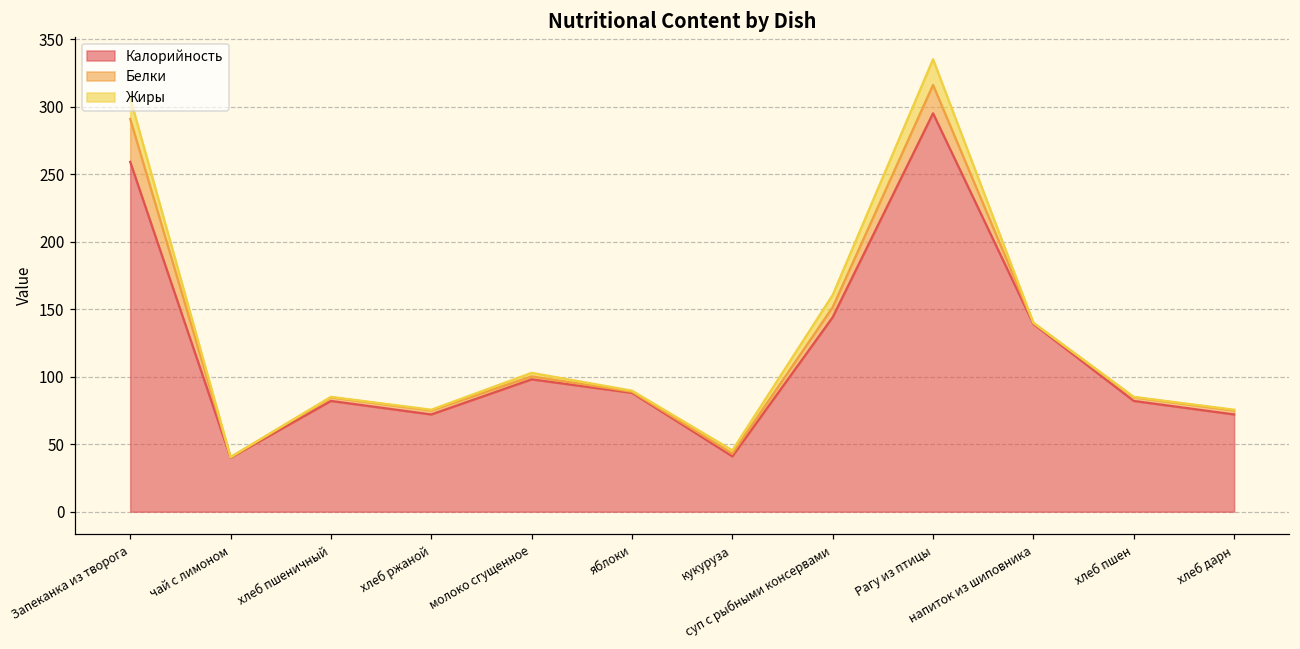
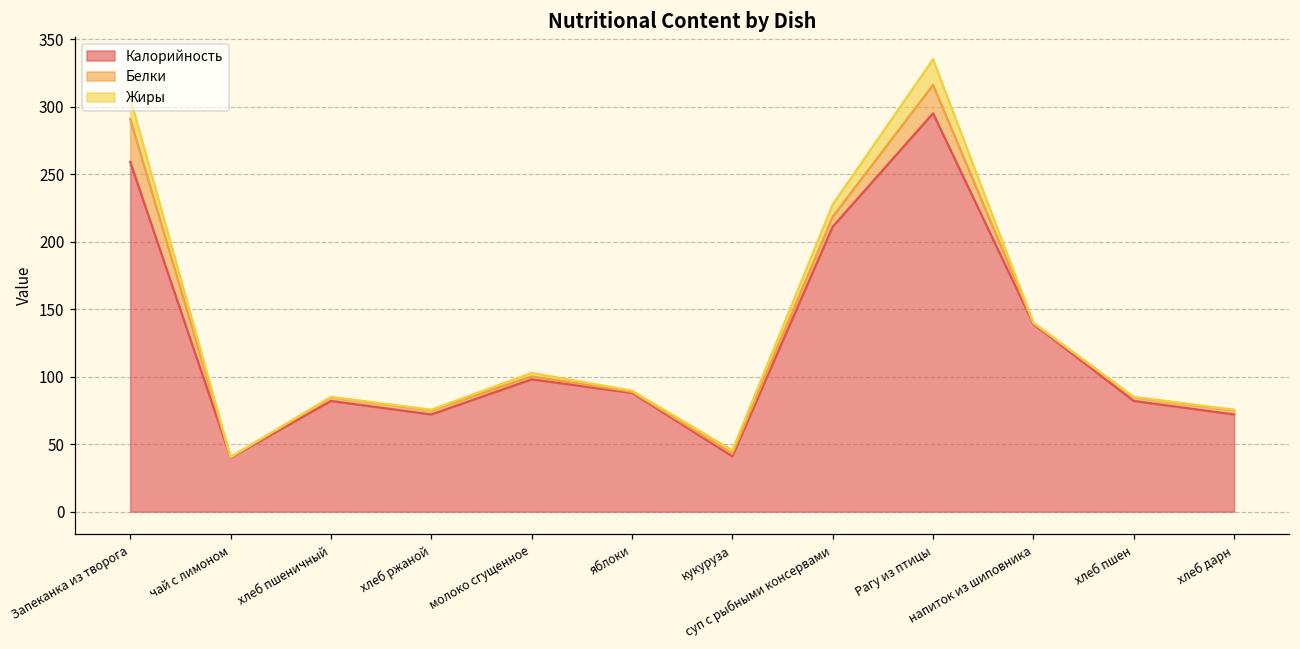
Калорийность, суп с рыбными консервами: 144 -> 211
